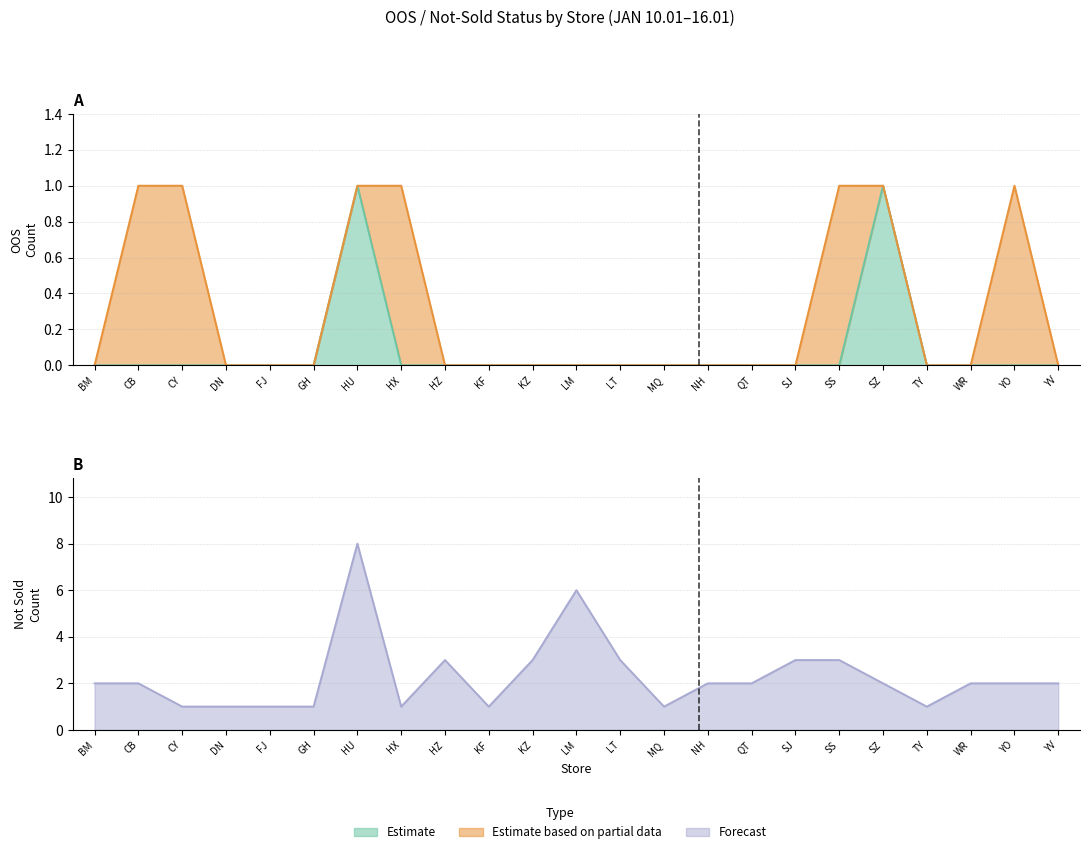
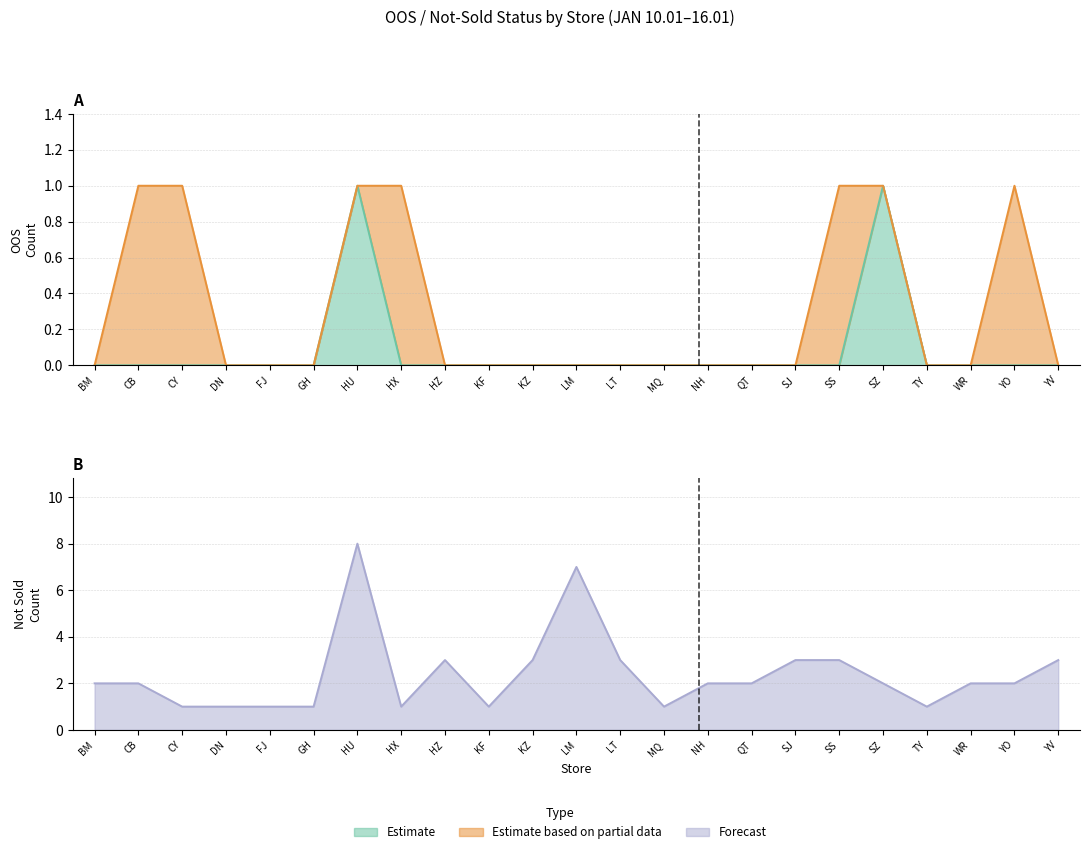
B, LM: 6 -> 7
B, YV: 2 -> 3
